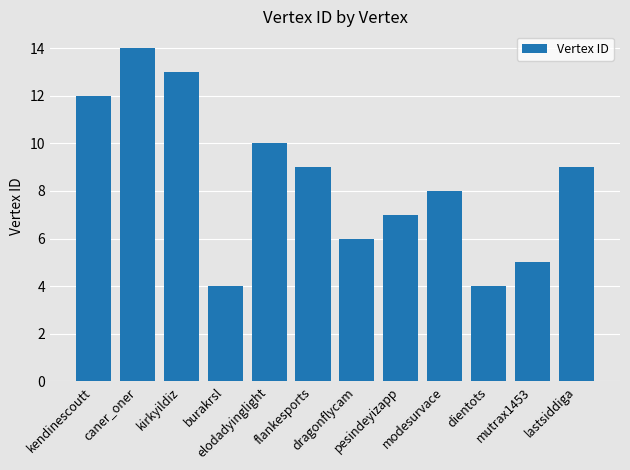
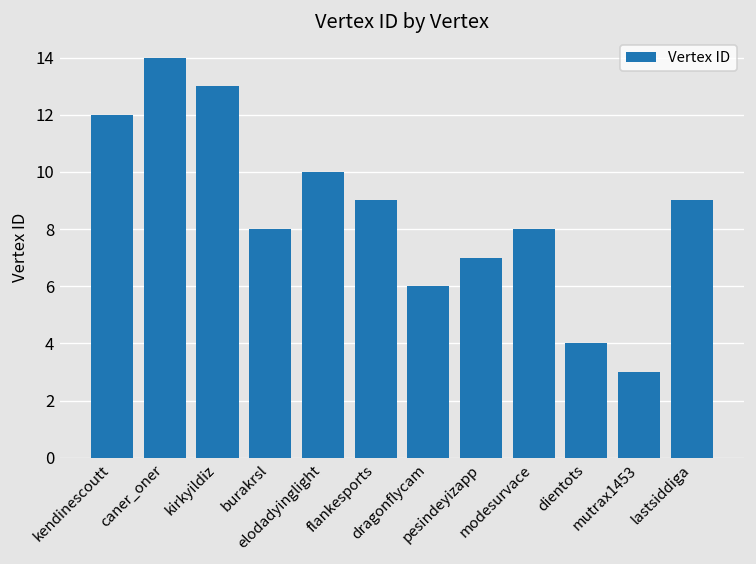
burakrsl: 4 -> 8
mutrax1453: 5 -> 3
